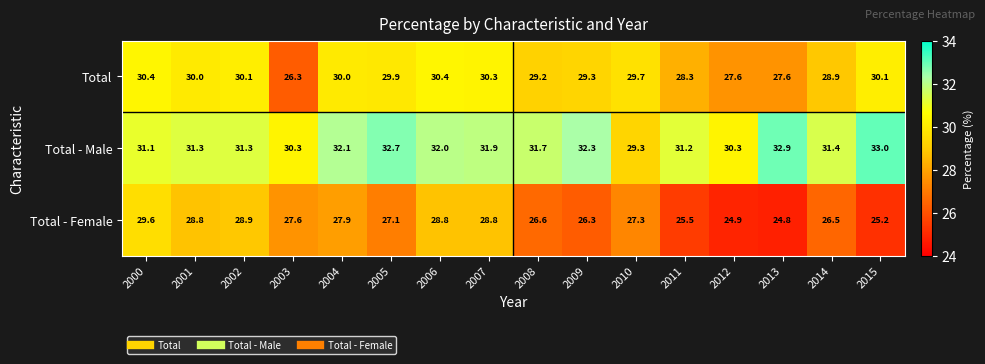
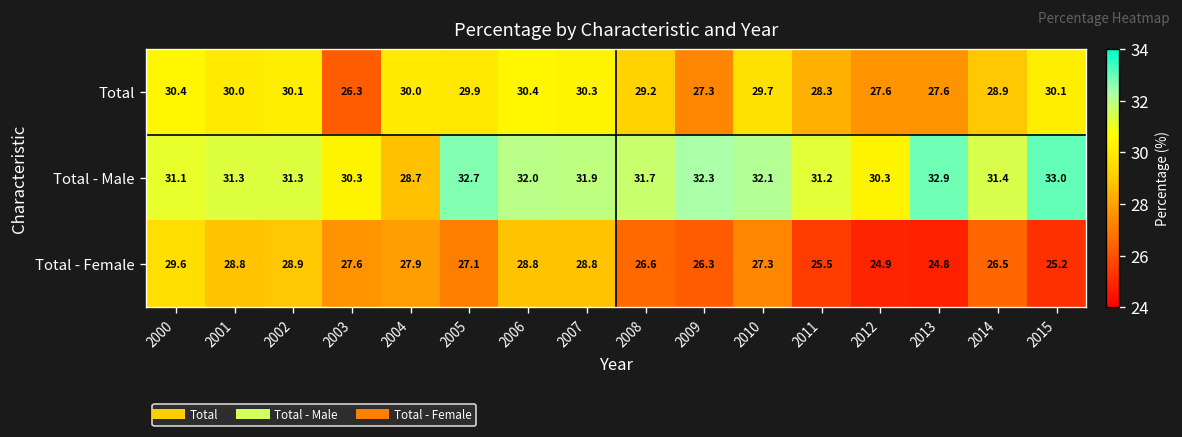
Total, 2009: 29.3 -> 27.3
Total - Male, 2004: 32.1 -> 28.7
Total - Male, 2010: 29.3 -> 32.1
